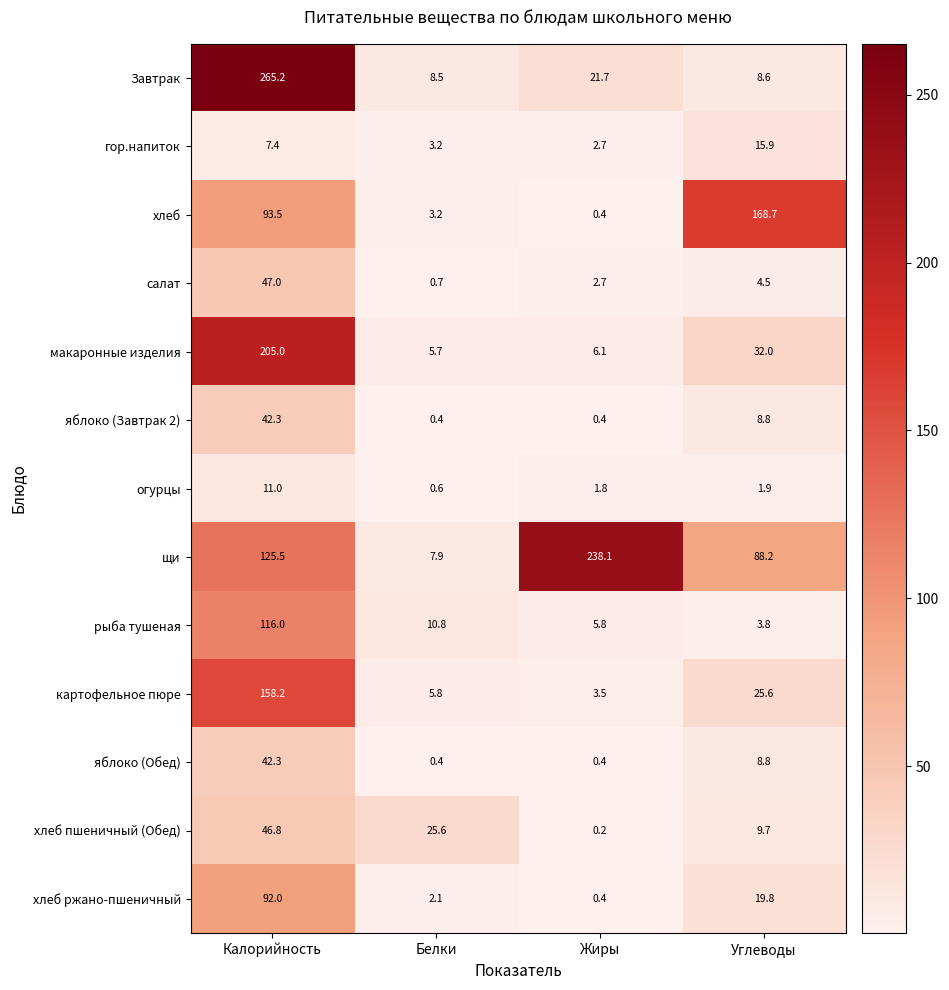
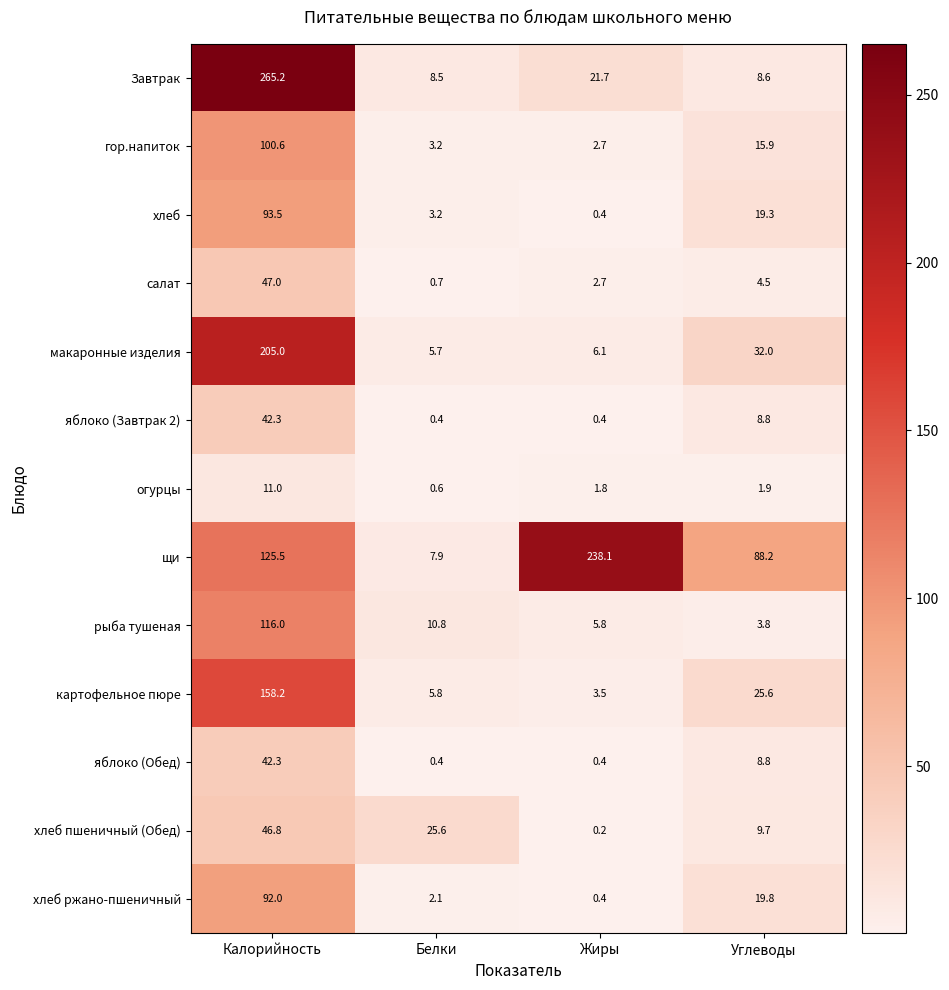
гор.напиток, Калорийность: 7.4 -> 100.6
хлеб, Углеводы: 168.7 -> 19.3
